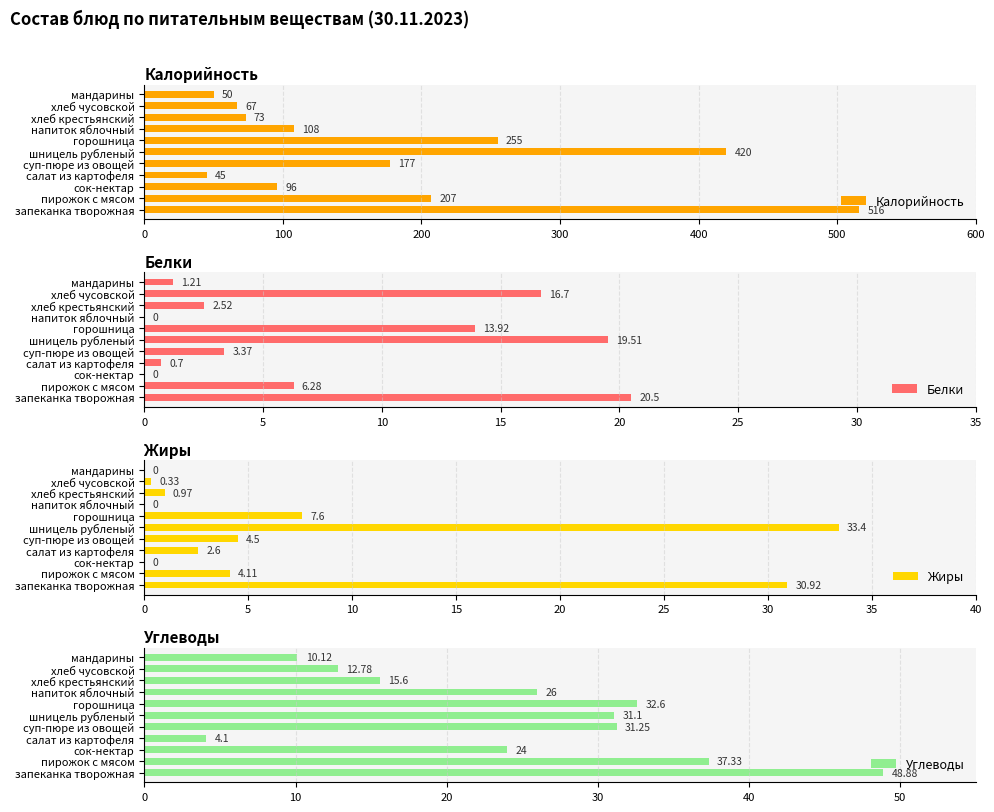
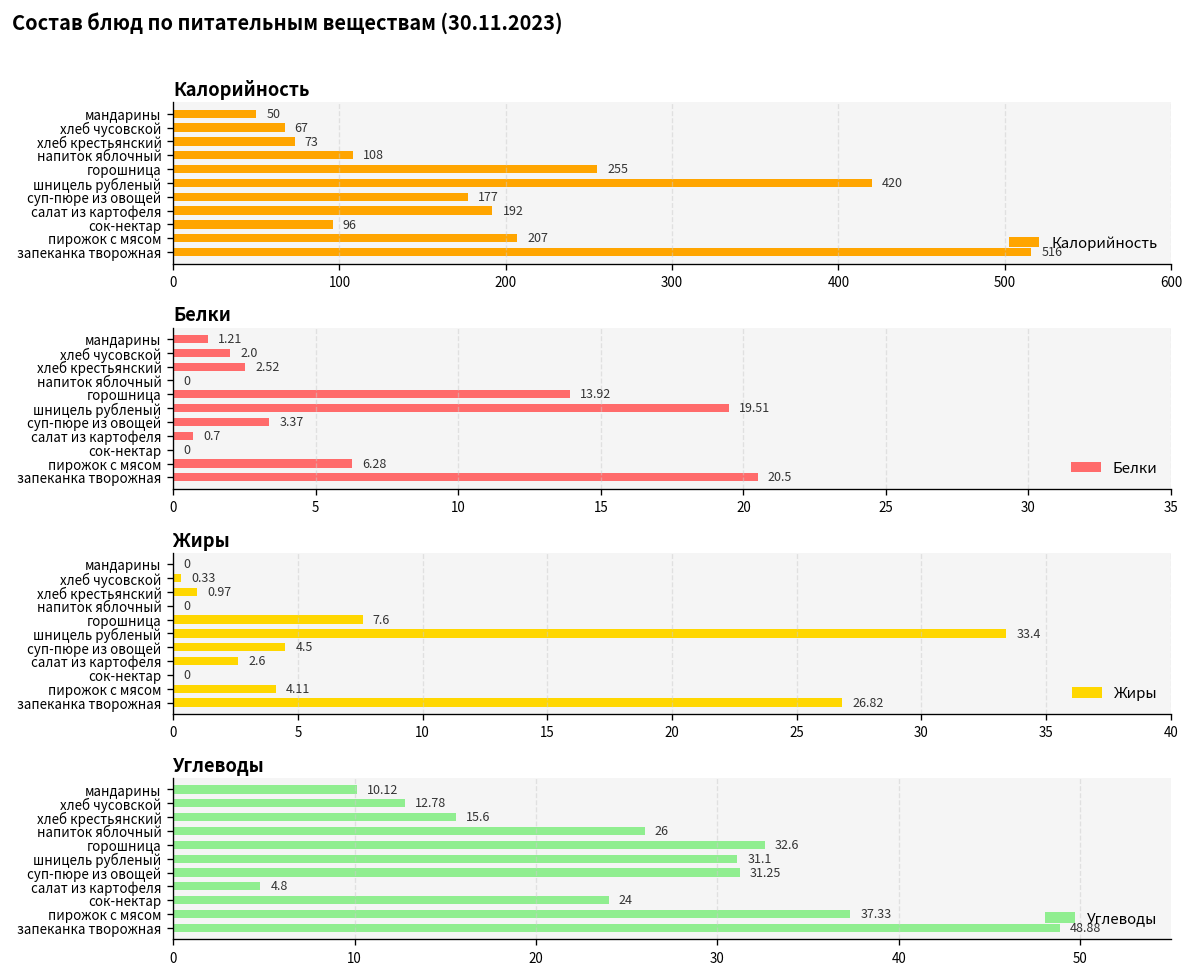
Калорийность, салат из картофеля: 45 -> 192
Белки, хлеб чусовской: 16.7 -> 2.0
Жиры, запеканка творожная: 30.92 -> 26.82
Углеводы, салат из картофеля: 4.1 -> 4.8
